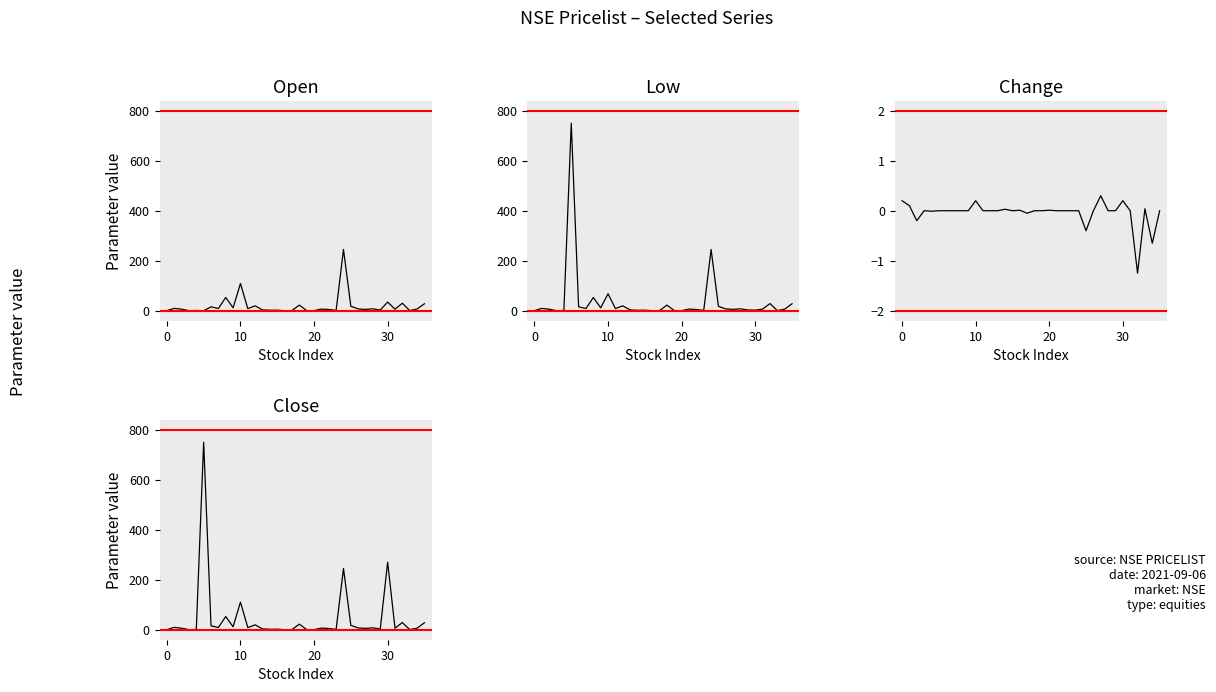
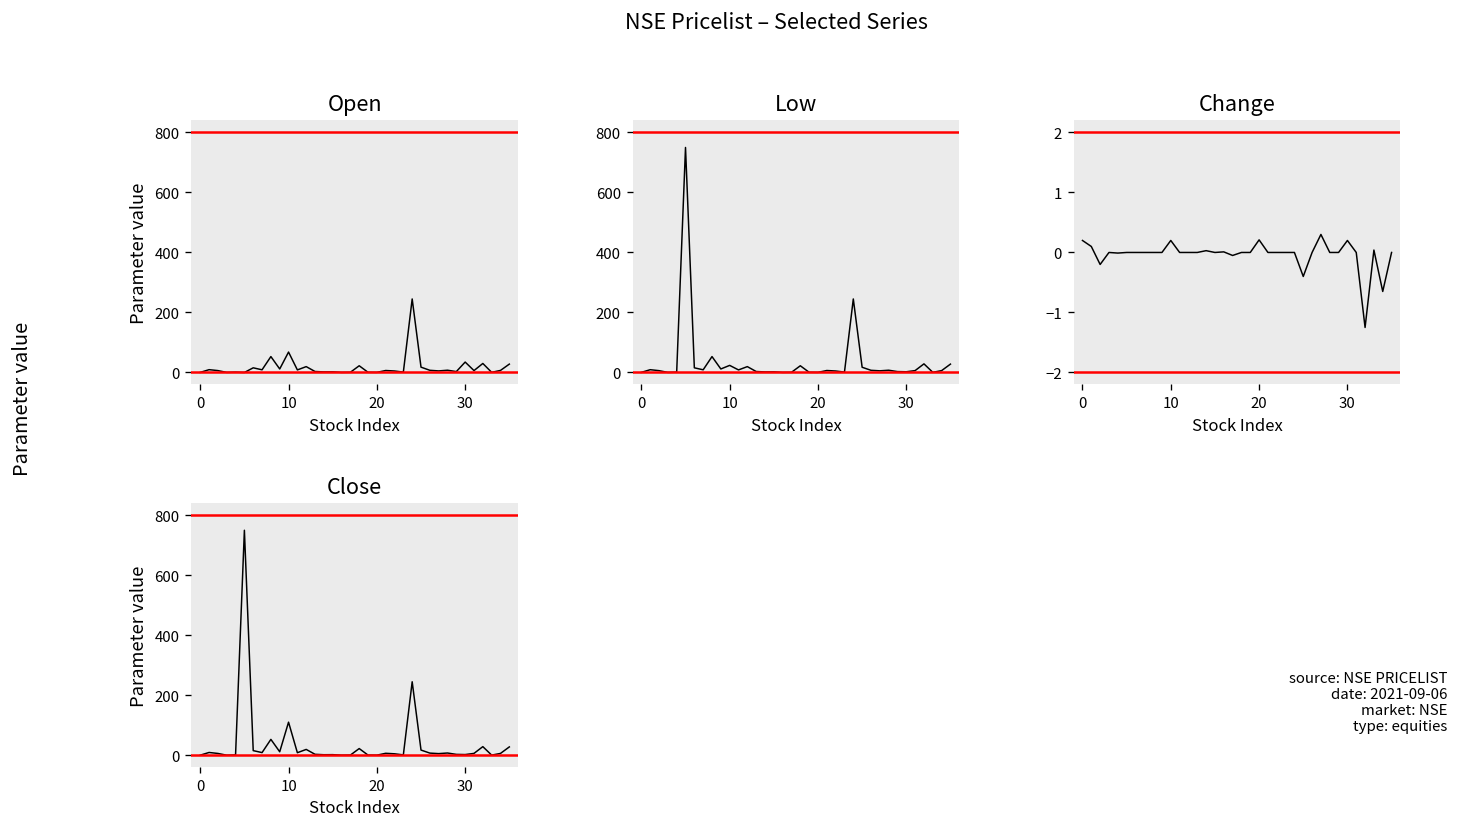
Open, 10: 110 -> 70
Low, 10: 70 -> 20
Change, 20: 0.0 -> 0.2
Close, 30: 270 -> 0
